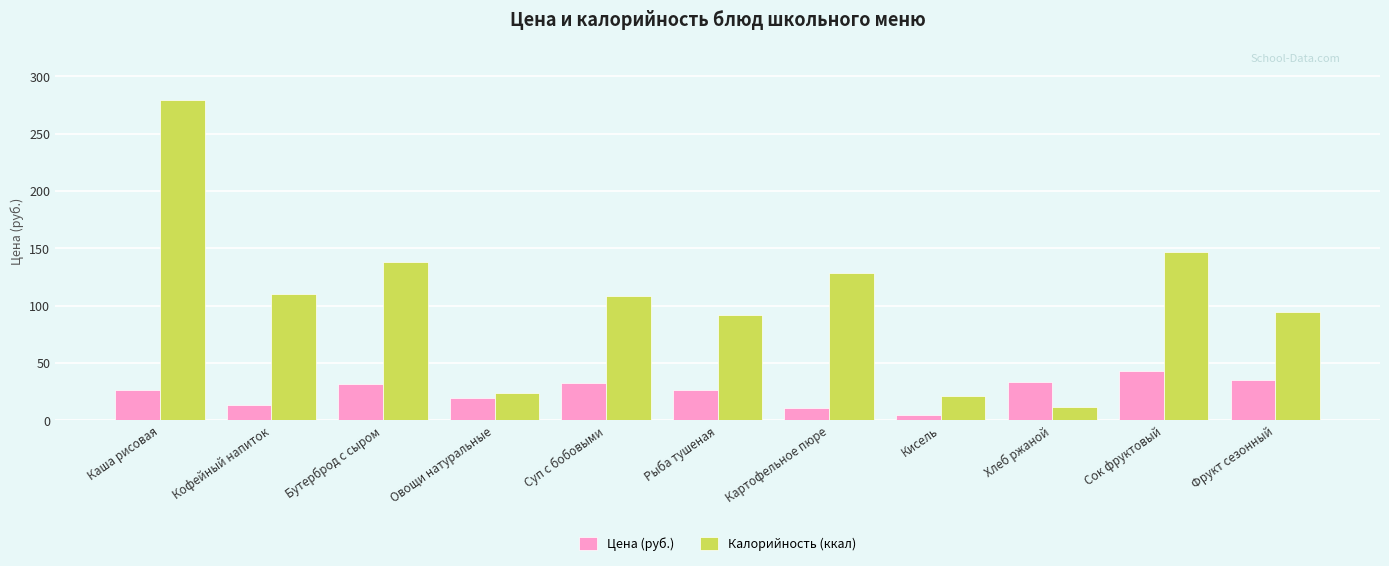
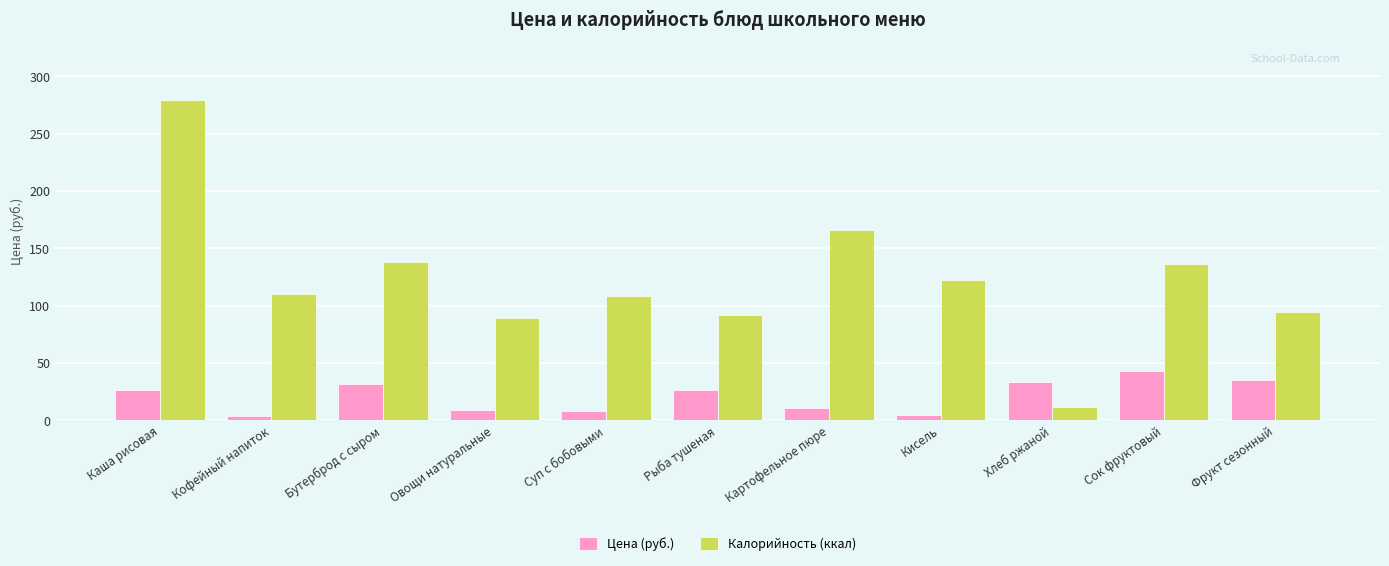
Цена (руб.), Кофейный напиток: 13 -> 4
Цена (руб.), Овощи натуральные: 20 -> 9
Калорийность (ккал), Овощи натуральные: 24 -> 89
Цена (руб.), Суп с бобовыми: 33 -> 8
Калорийность (ккал), Картофельное пюре: 128 -> 166
Калорийность (ккал), Кисель: 21 -> 122
Калорийность (ккал), Сок фруктовый: 147 -> 136
